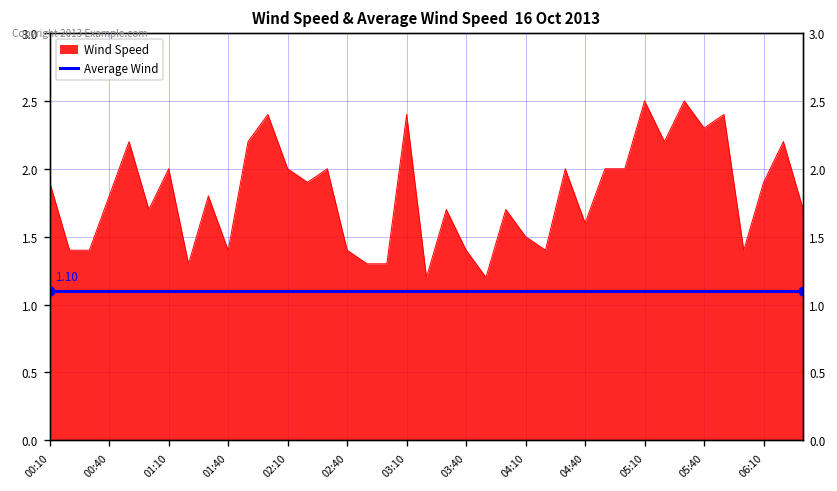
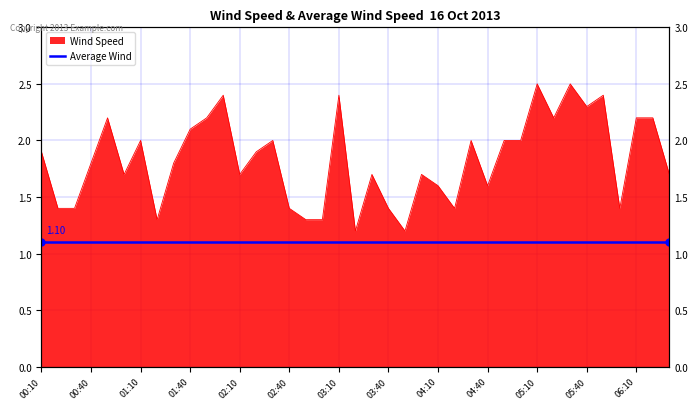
Wind Speed, 01:40: 1.4 -> 2.1
Wind Speed, 02:10: 2.0 -> 1.7
Wind Speed, 04:10: 1.5 -> 1.6
Wind Speed, 06:10: 1.9 -> 2.2
